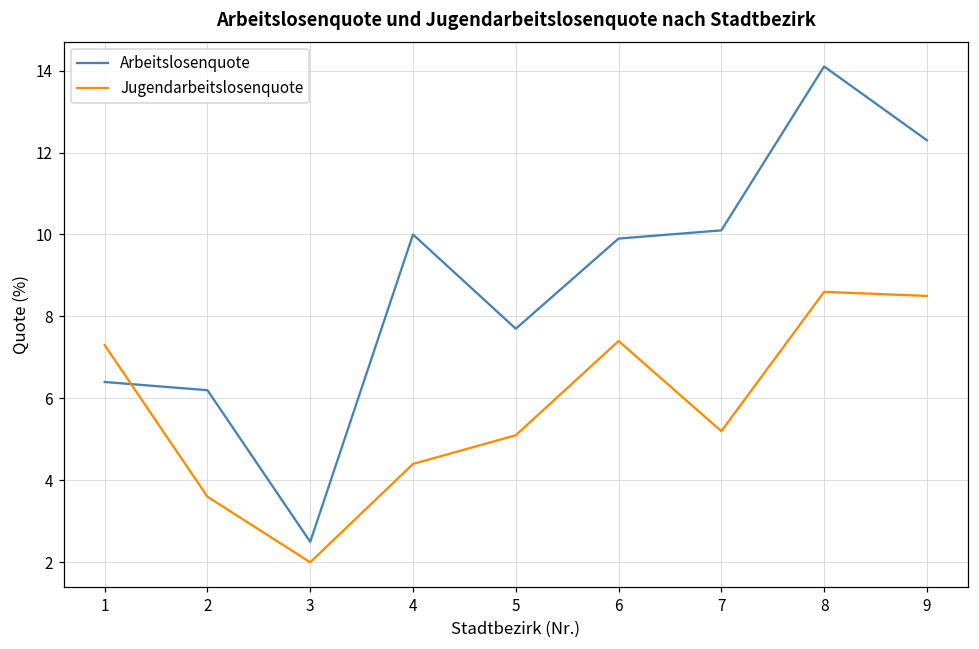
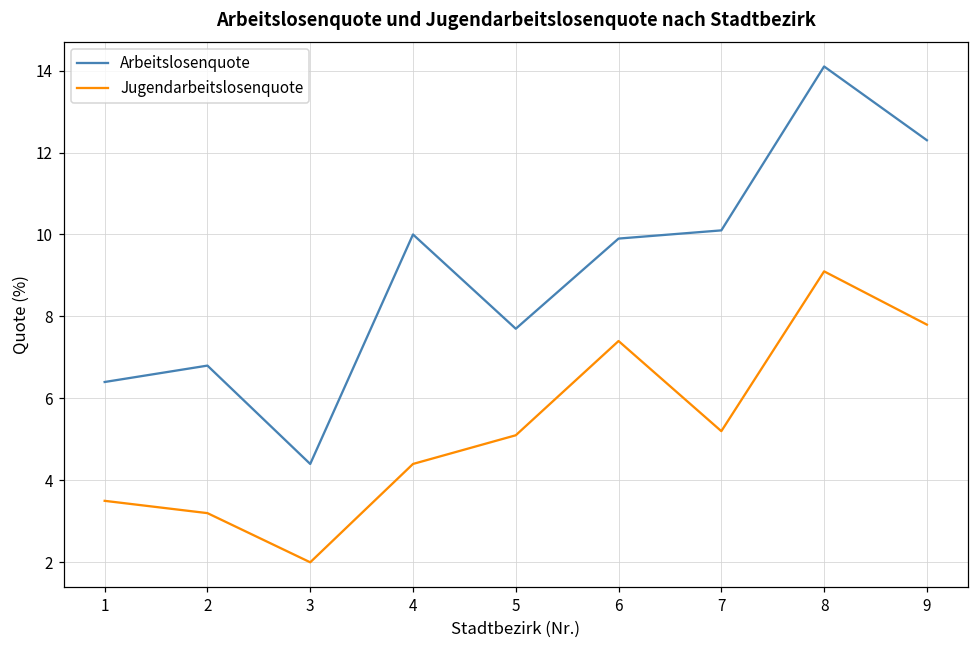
Jugendarbeitslosenquote, 1: 7.3 -> 3.5
Arbeitslosenquote, 2: 6.2 -> 6.8
Jugendarbeitslosenquote, 2: 3.6 -> 3.2
Arbeitslosenquote, 3: 2.5 -> 4.4
Jugendarbeitslosenquote, 8: 8.6 -> 9.1
Jugendarbeitslosenquote, 9: 8.5 -> 7.8
